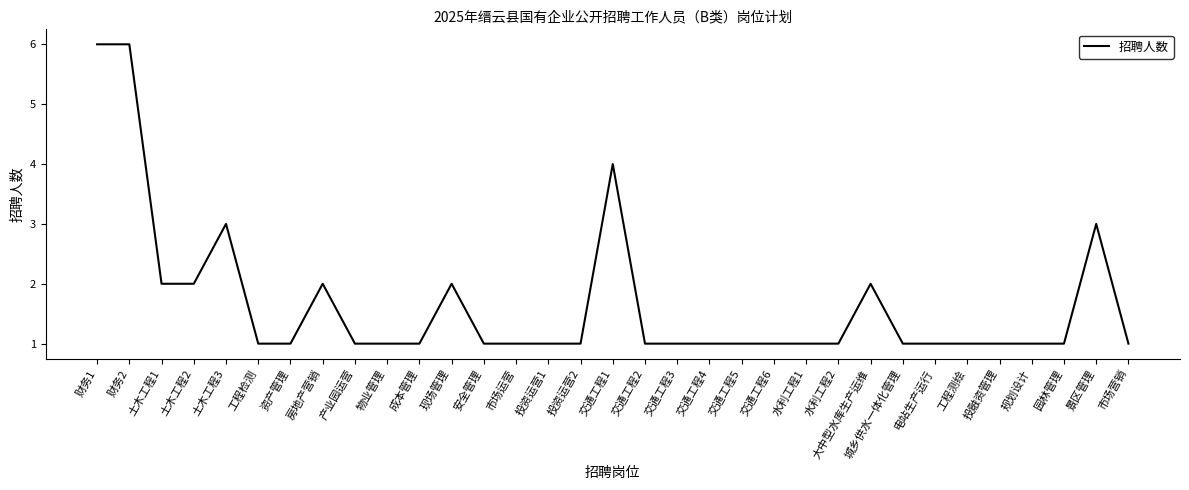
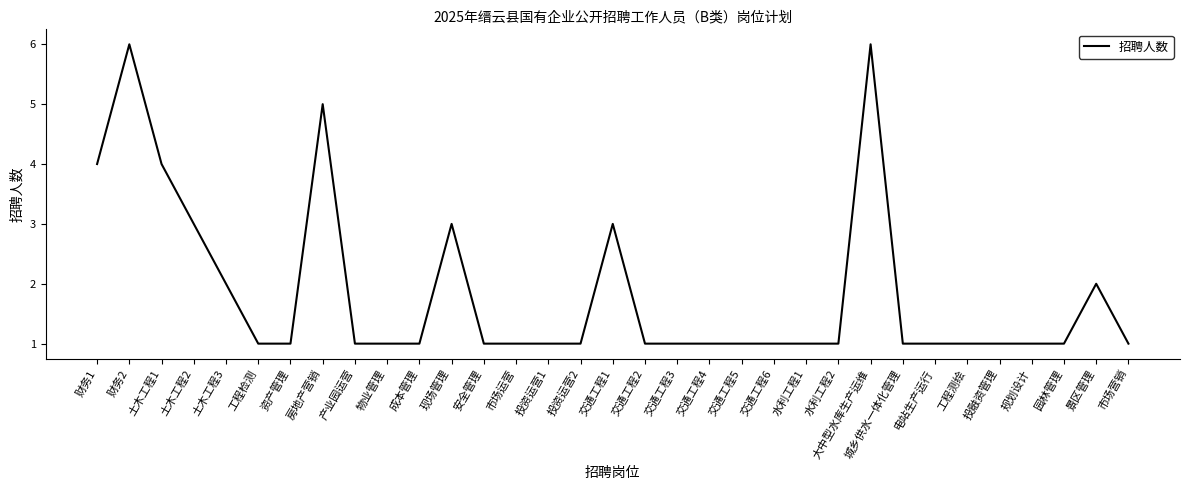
财务1: 6 -> 4
土木工程1: 2 -> 4
土木工程2: 2 -> 3
土木工程3: 3 -> 2
房地产营销: 2 -> 5
现场管理: 2 -> 3
交通工程1: 4 -> 3
大中型水库生产运维: 2 -> 6
景区管理: 3 -> 2
